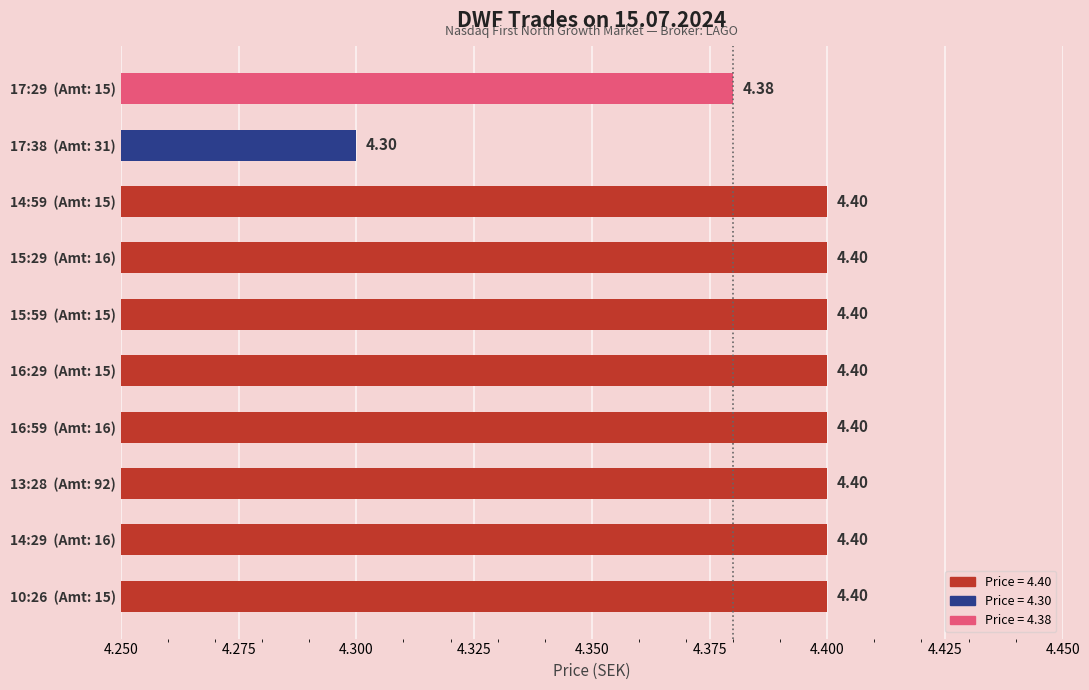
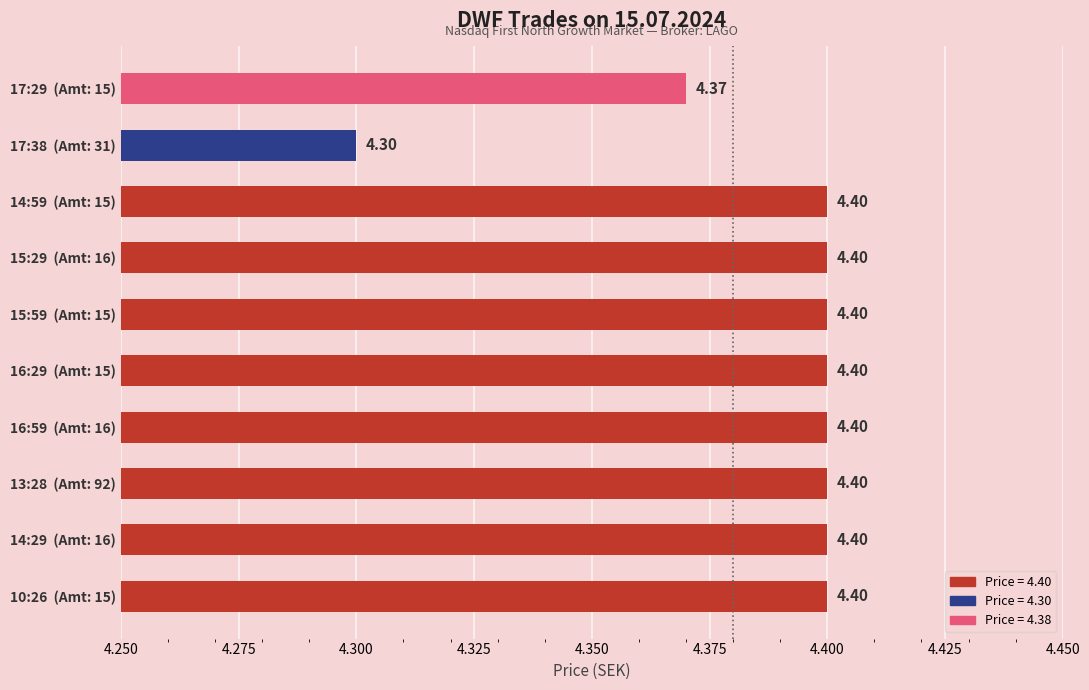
17:29 (Amt: 15): 4.38 -> 4.37
